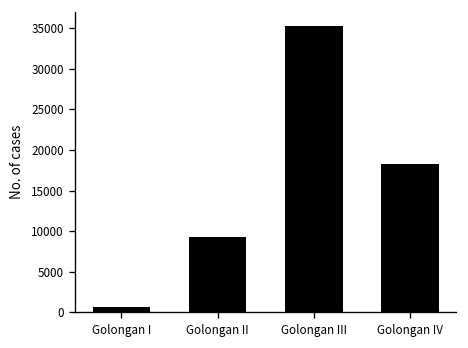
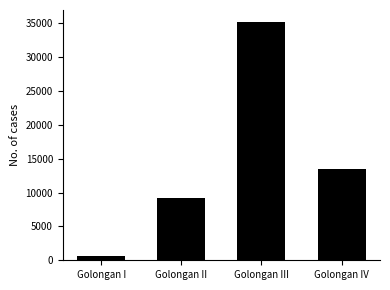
Golongan IV: 18000 -> 13000
